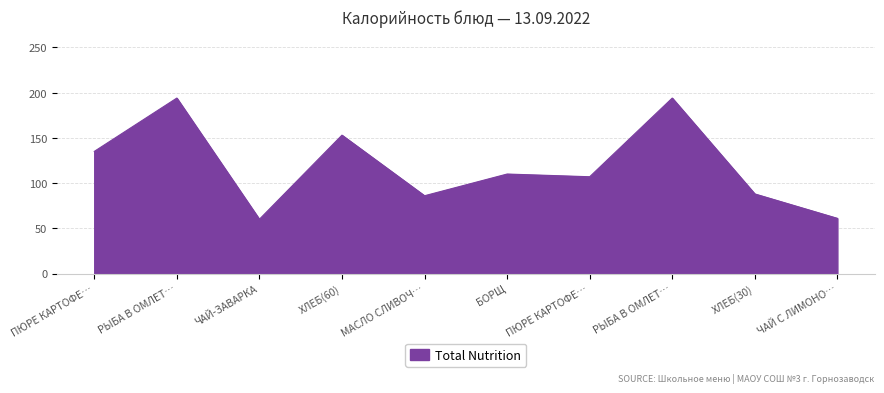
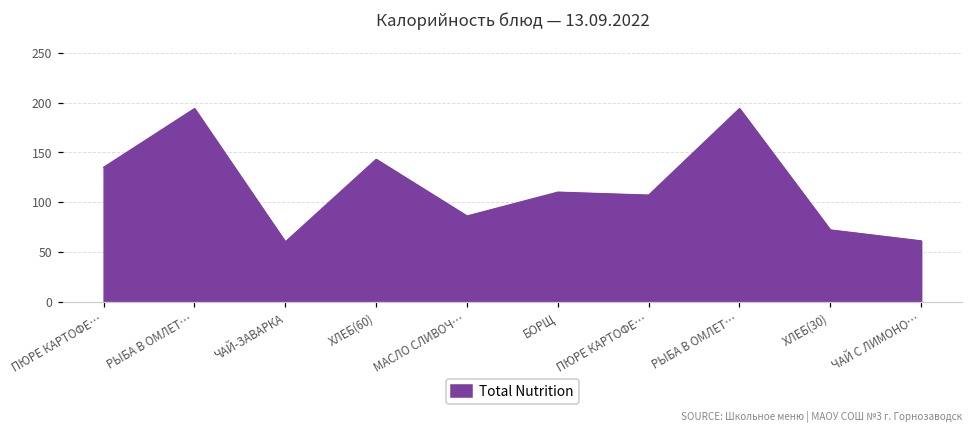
ХЛЕБ(60): 150 -> 140
ХЛЕБ(30): 90 -> 70
